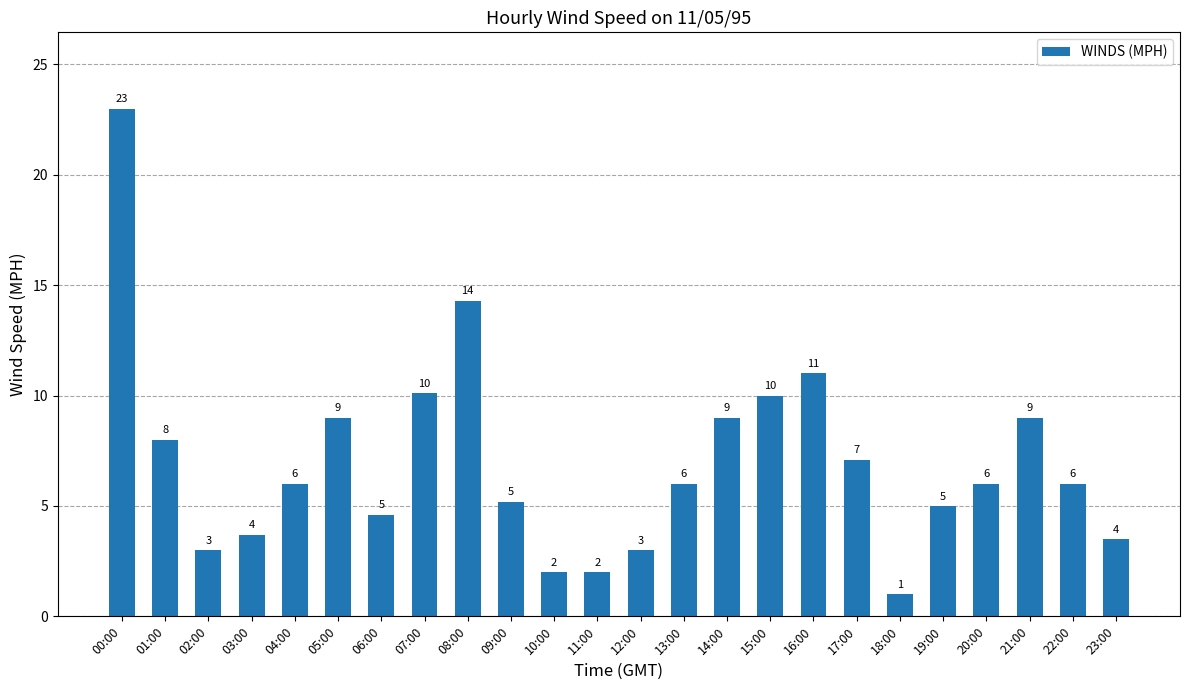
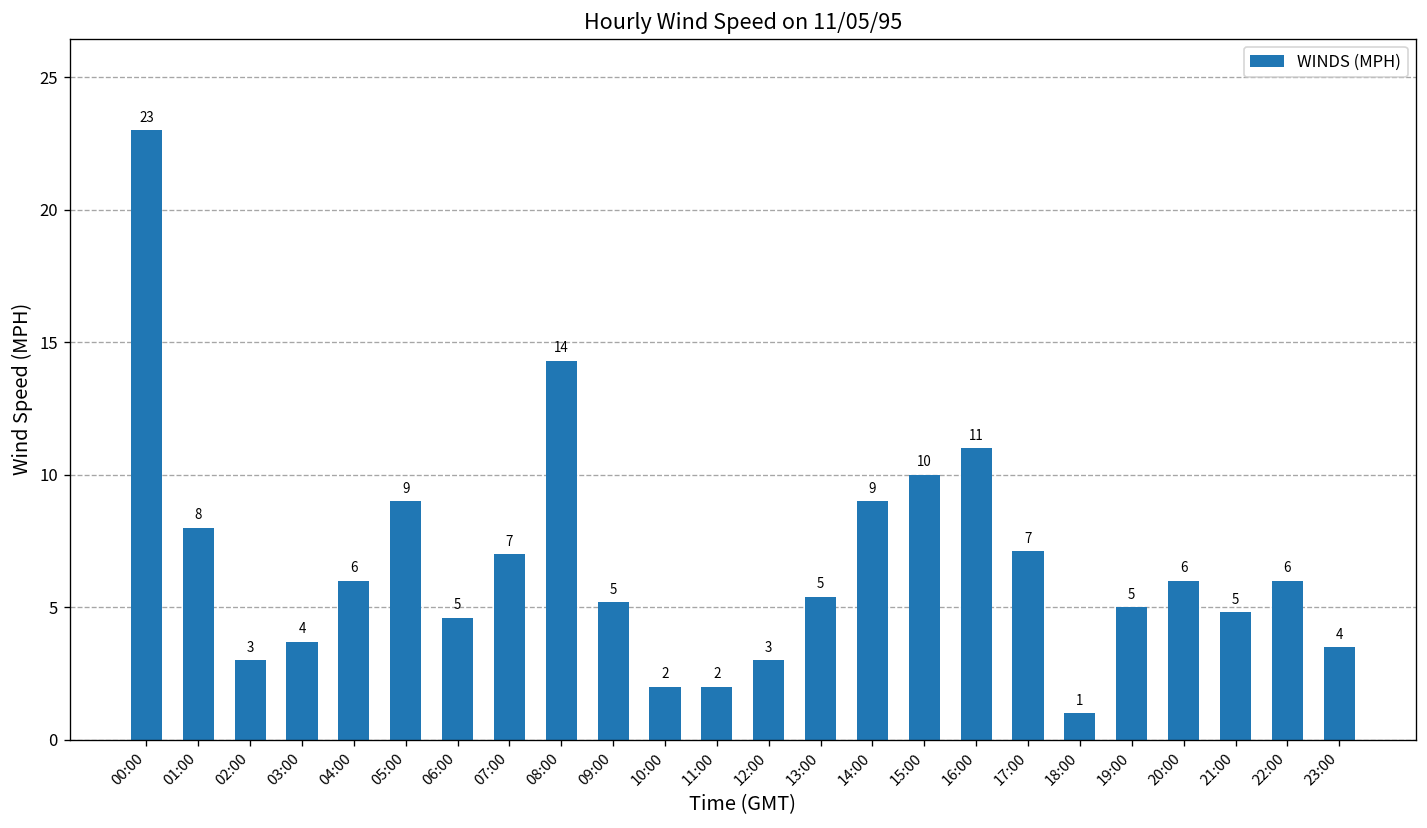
07:00: 10 -> 7
13:00: 6 -> 5
21:00: 9 -> 5
